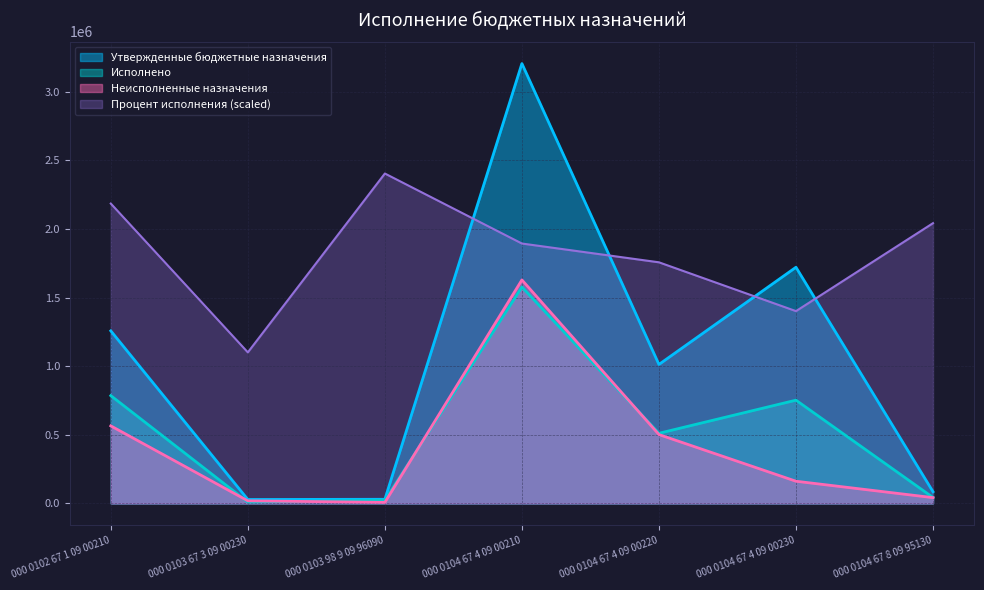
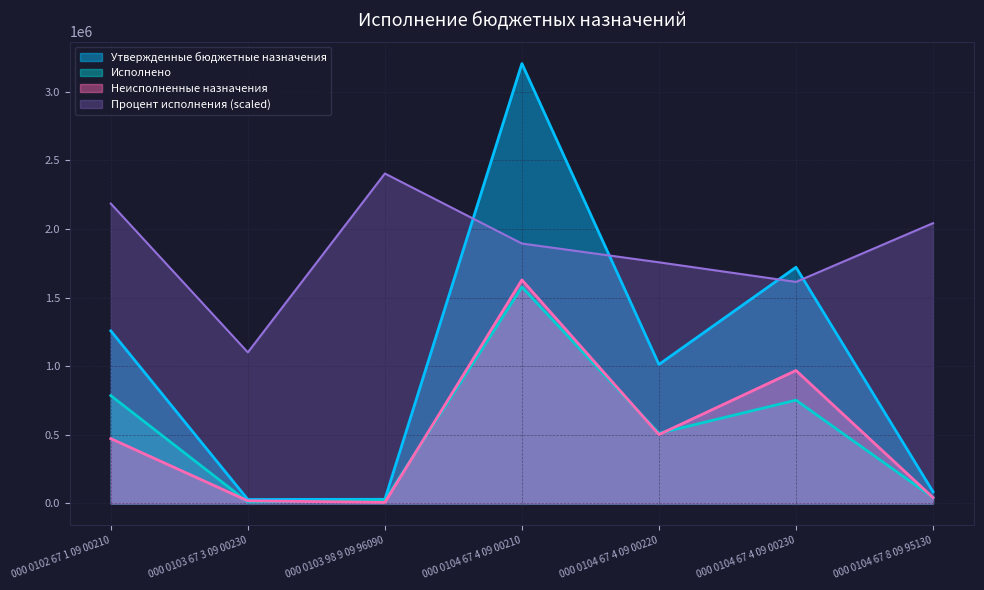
Неисполненные назначения, 000 0102 67 1 09 00210: 570000 -> 470000
Неисполненные назначения, 000 0104 67 4 09 00230: 160000 -> 970000
Процент исполнения (scaled), 000 0104 67 4 09 00230: 1400000 -> 1610000
